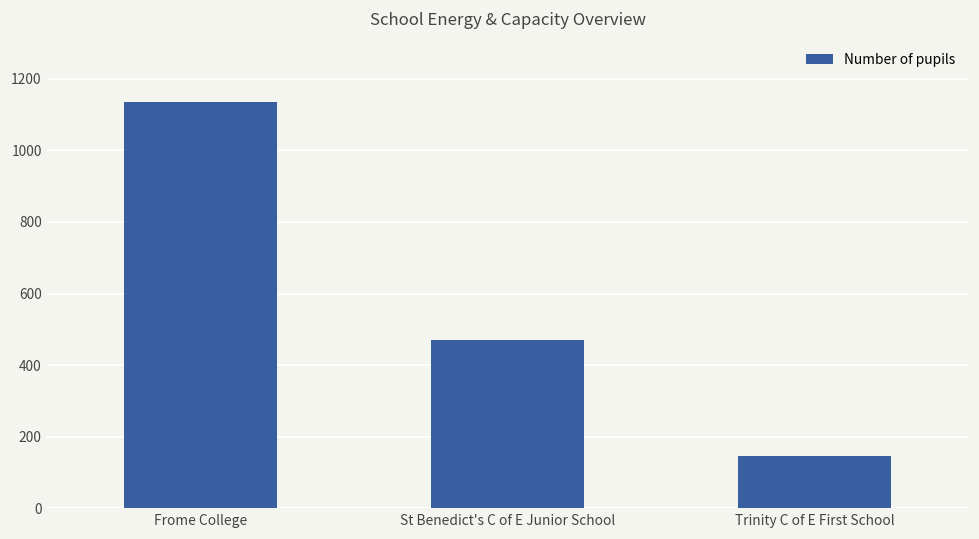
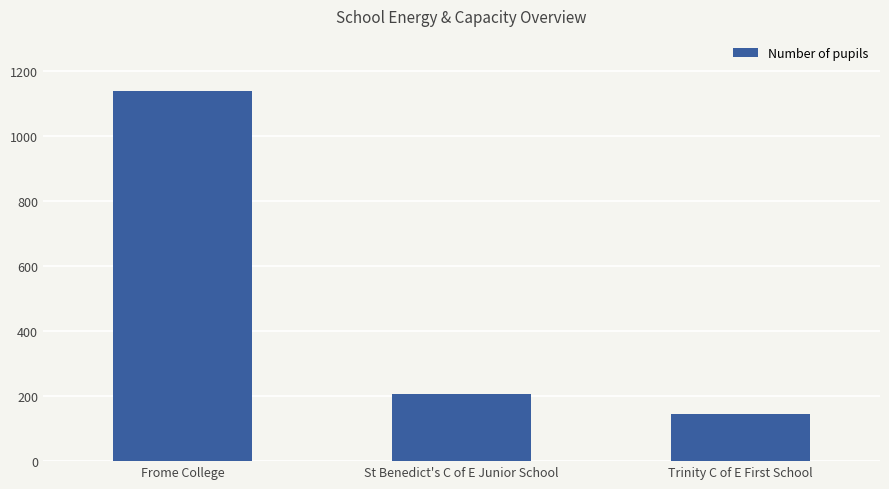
St Benedict's C of E Junior School: 470 -> 210
